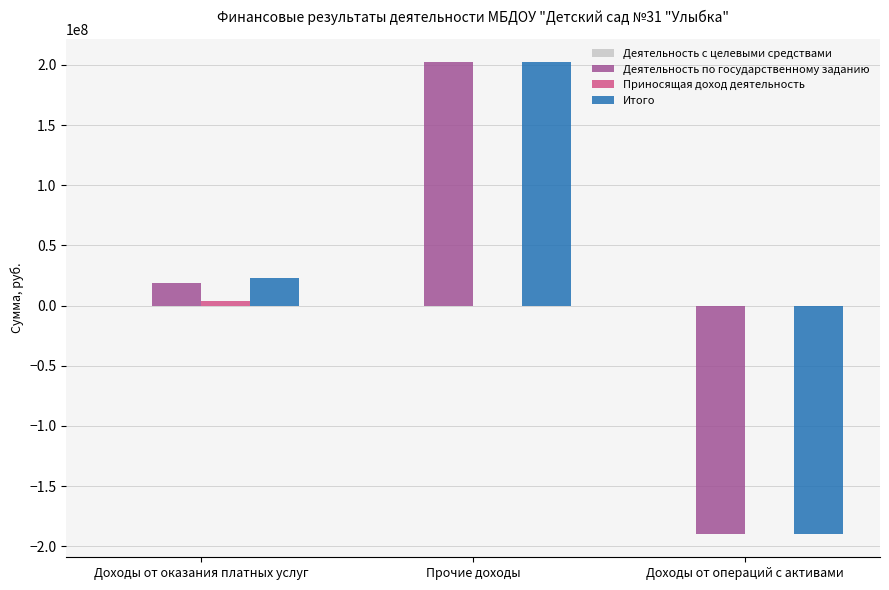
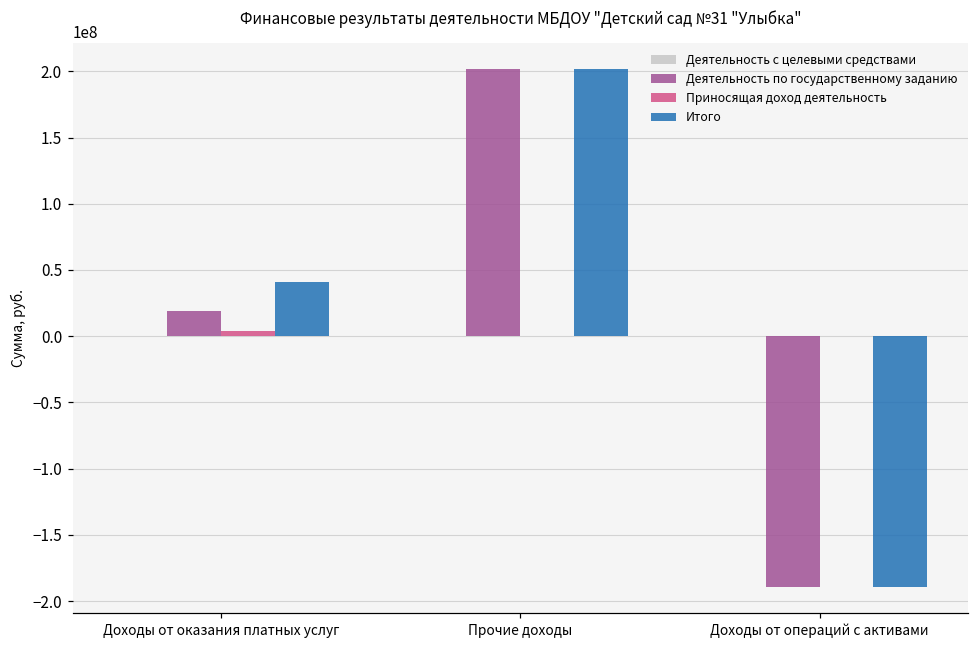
Итого, Доходы от оказания платных услуг: 23000000 -> 41000000
